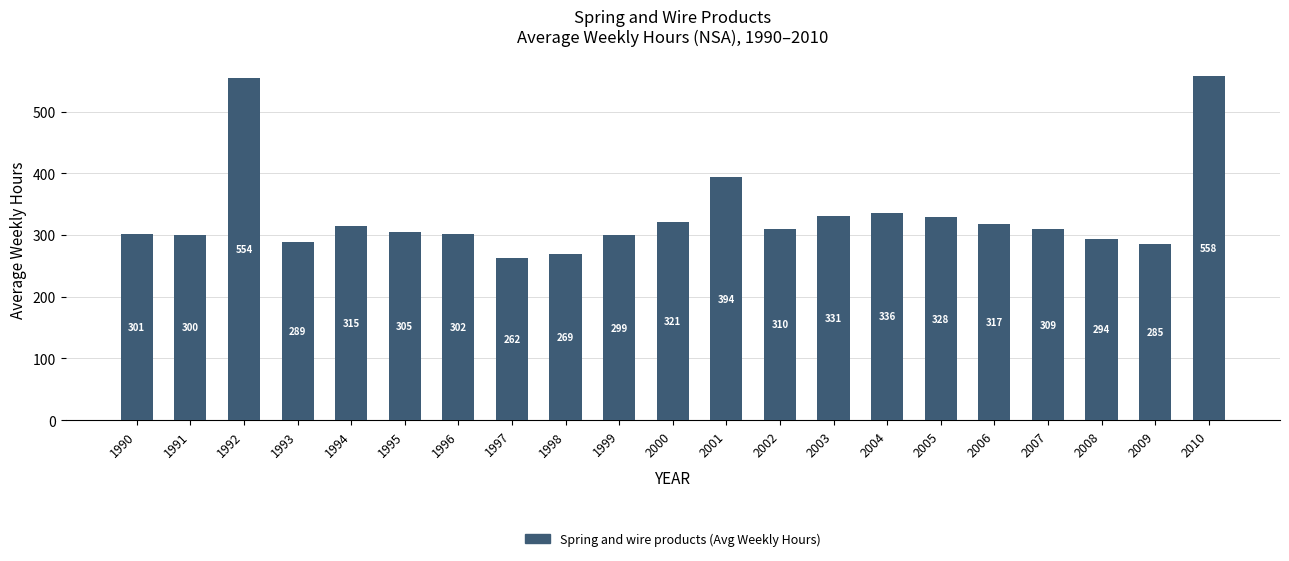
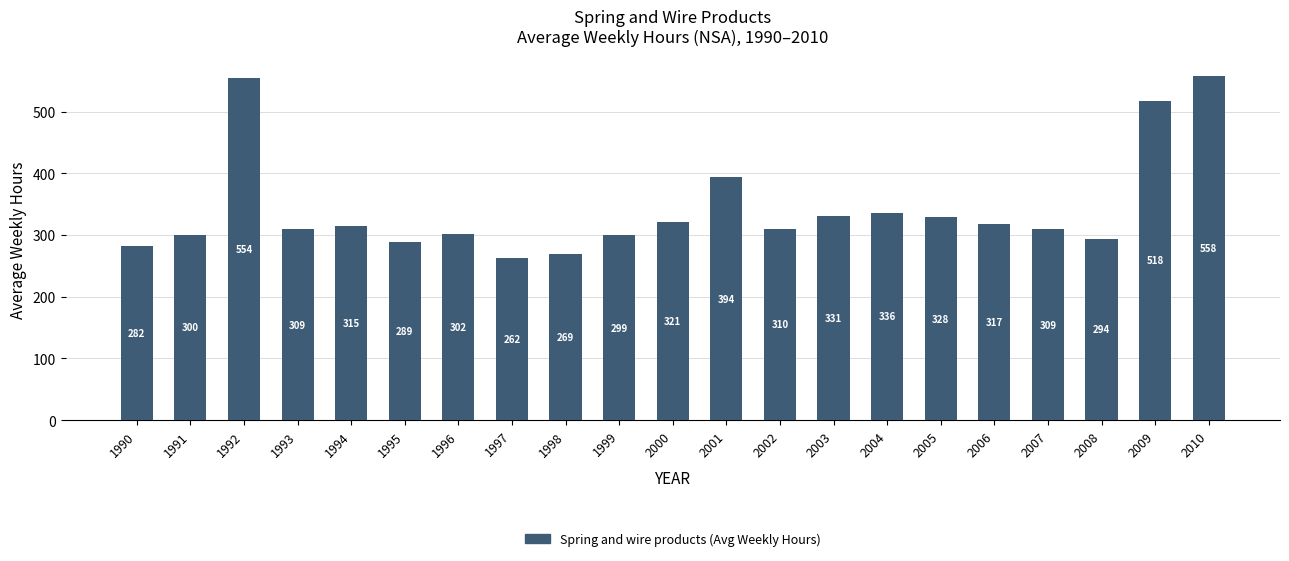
1990: 301 -> 282
1993: 289 -> 309
1995: 305 -> 289
2009: 285 -> 518
